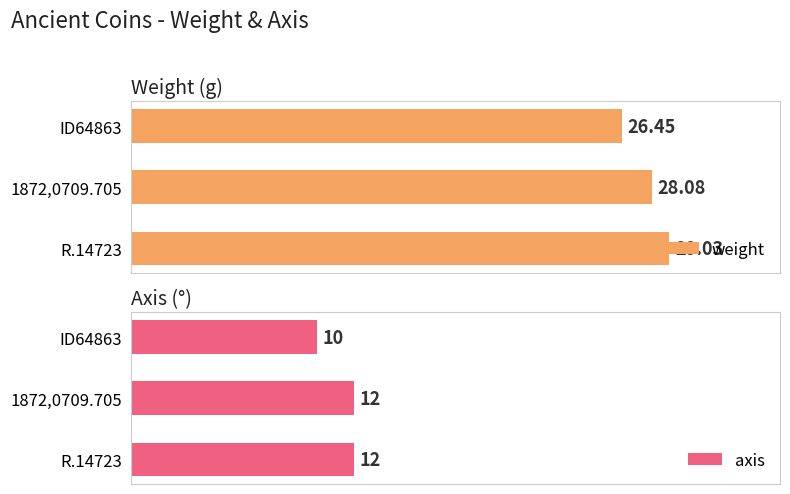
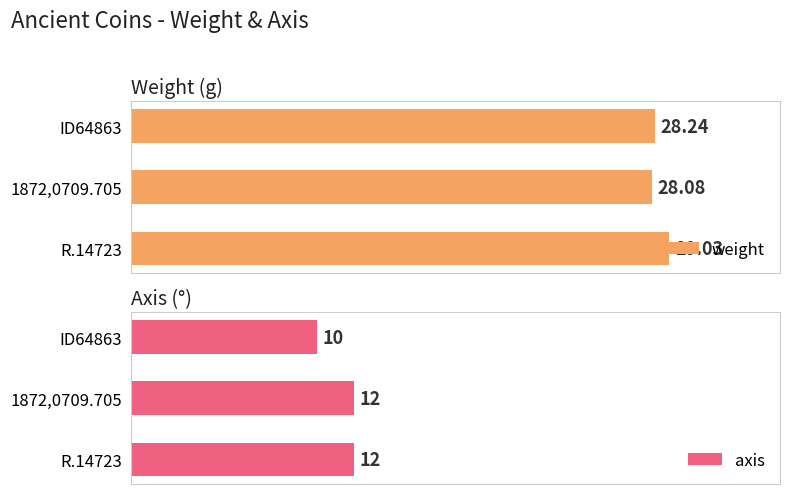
Weight (g), ID64863: 26.45 -> 28.24
